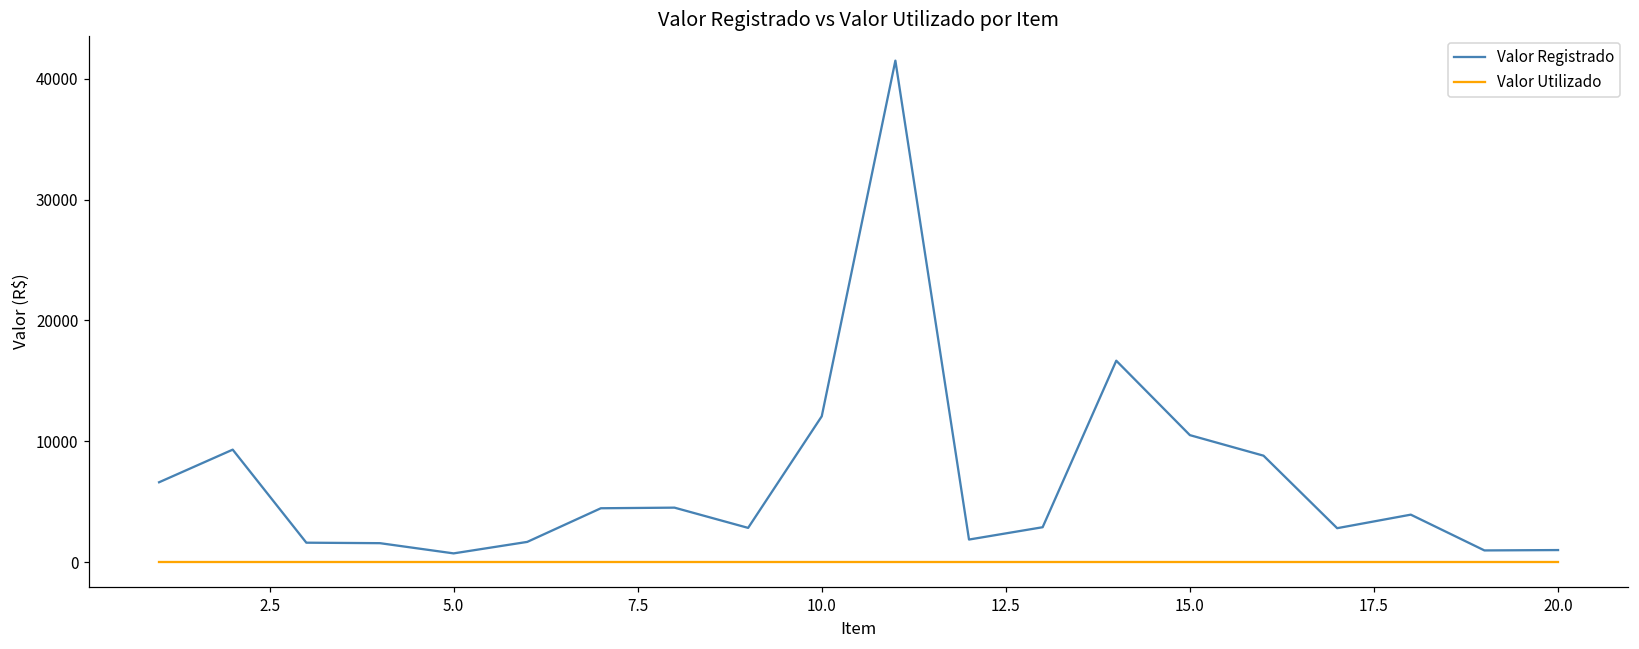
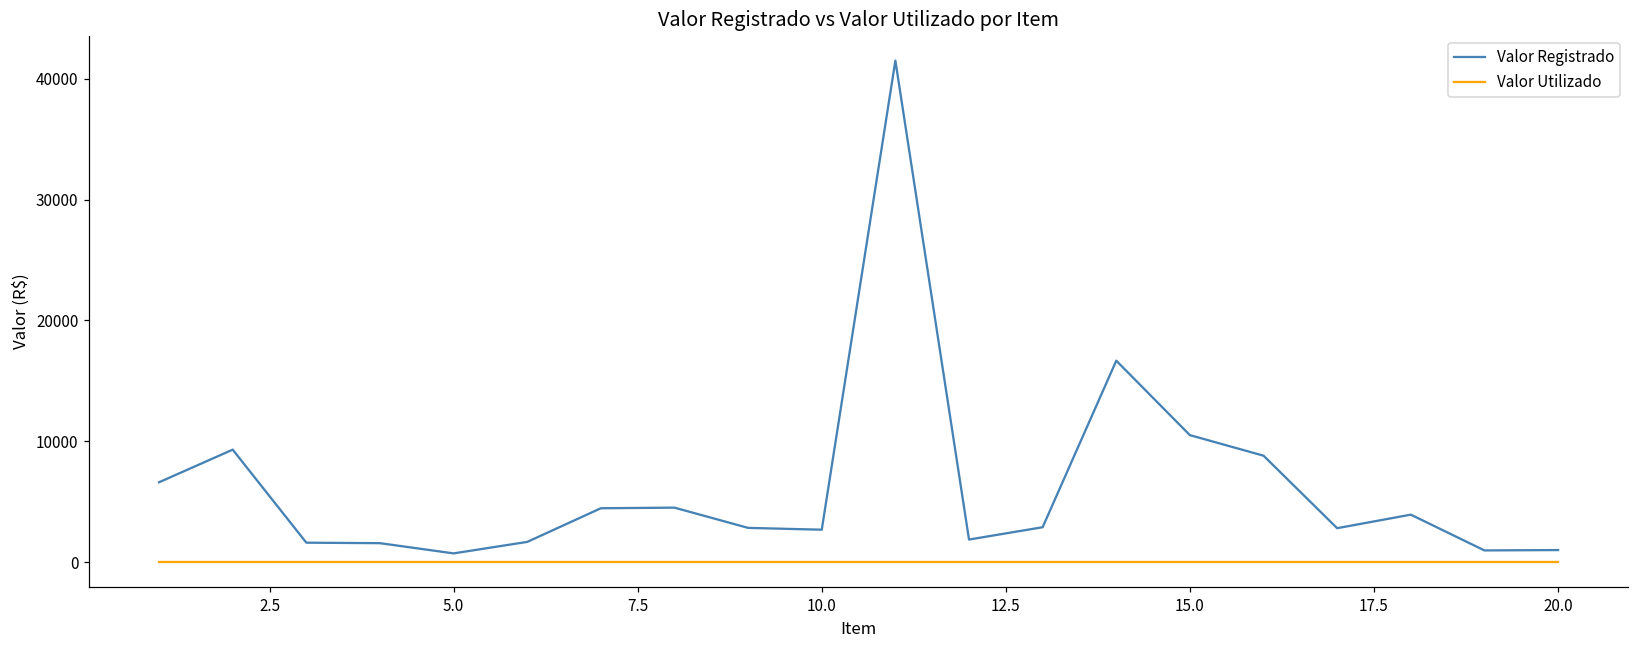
Valor Registrado, 10.0: 12100 -> 2700
